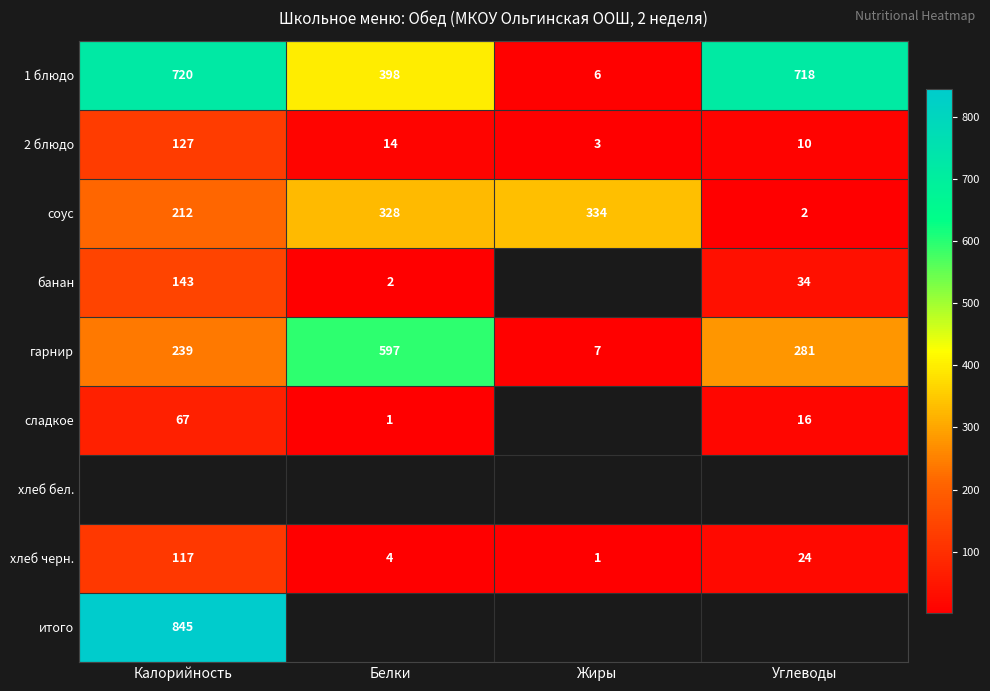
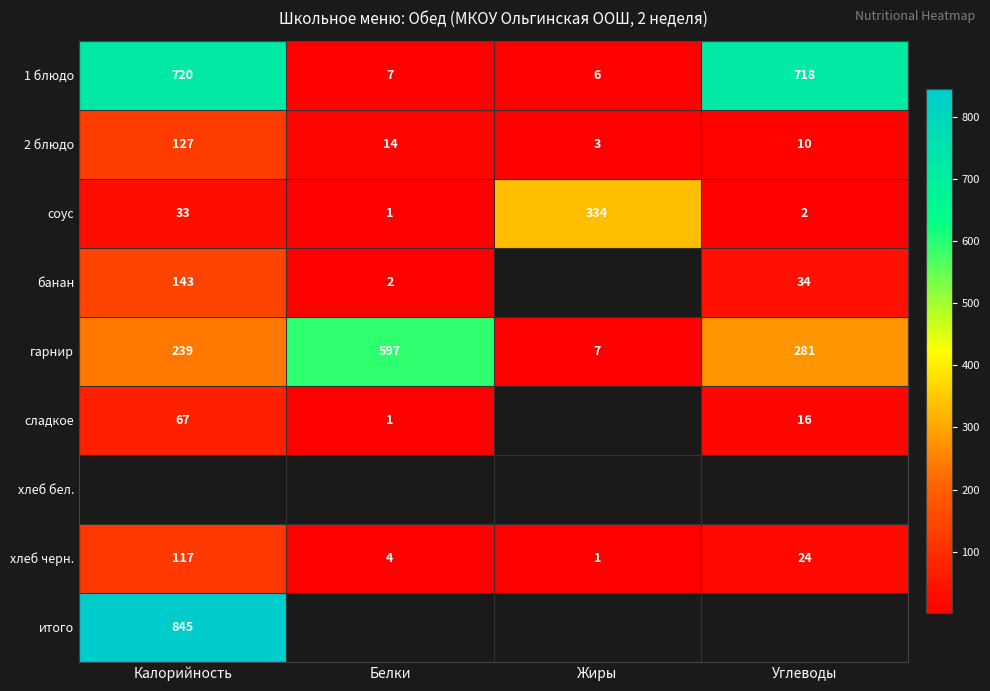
1 блюдо, Белки: 398 -> 7
соус, Калорийность: 212 -> 33
соус, Белки: 328 -> 1
